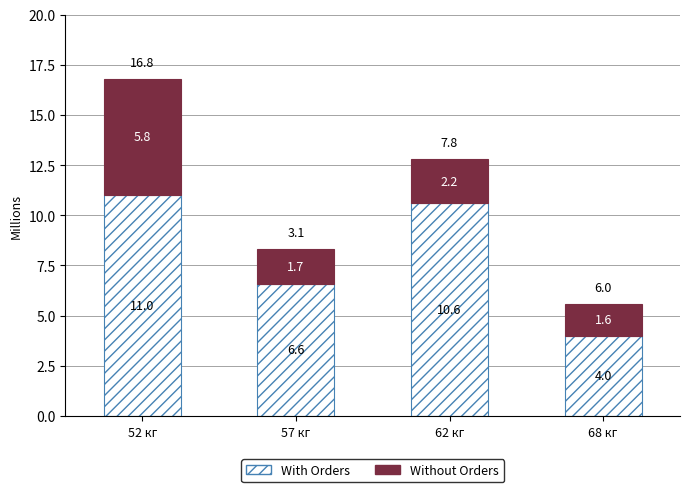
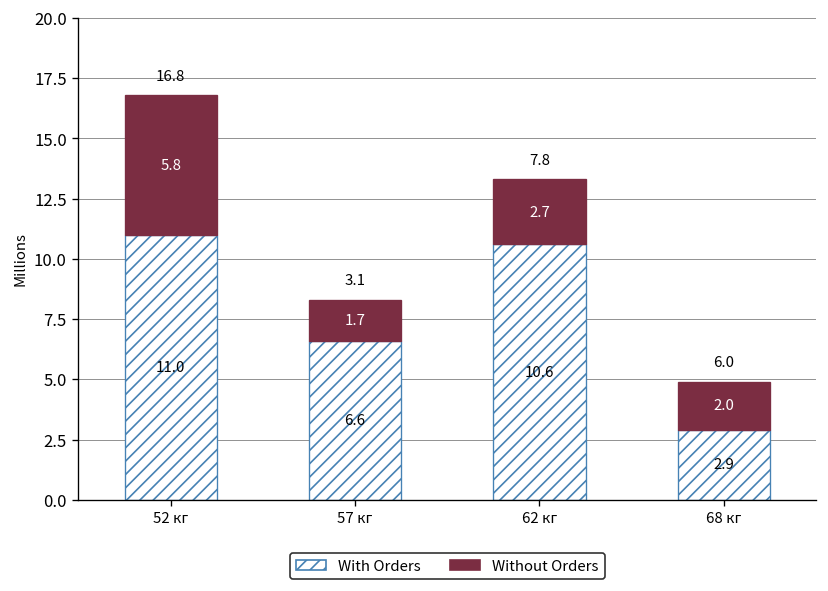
Without Orders, 62 кг: 2.2 -> 2.7
With Orders, 68 кг: 4.0 -> 2.9
Without Orders, 68 кг: 1.6 -> 2.0
